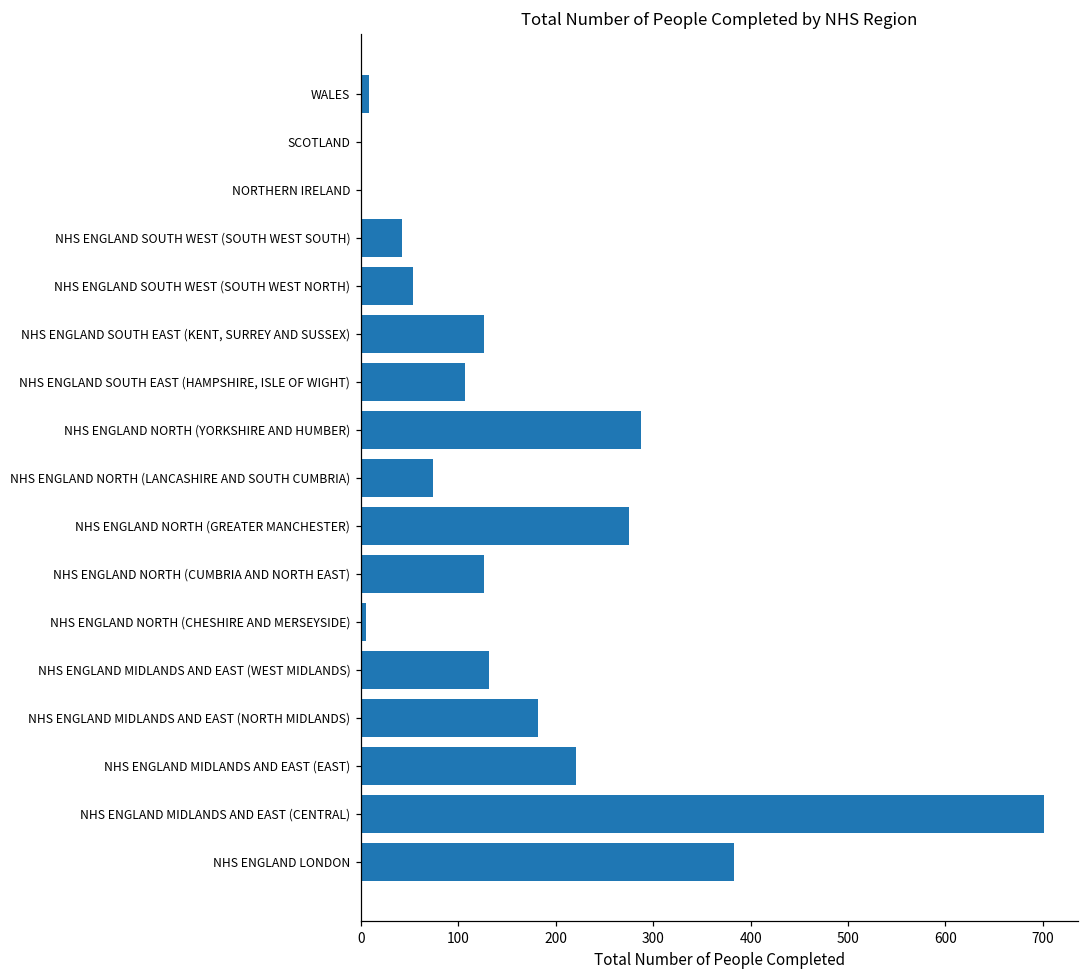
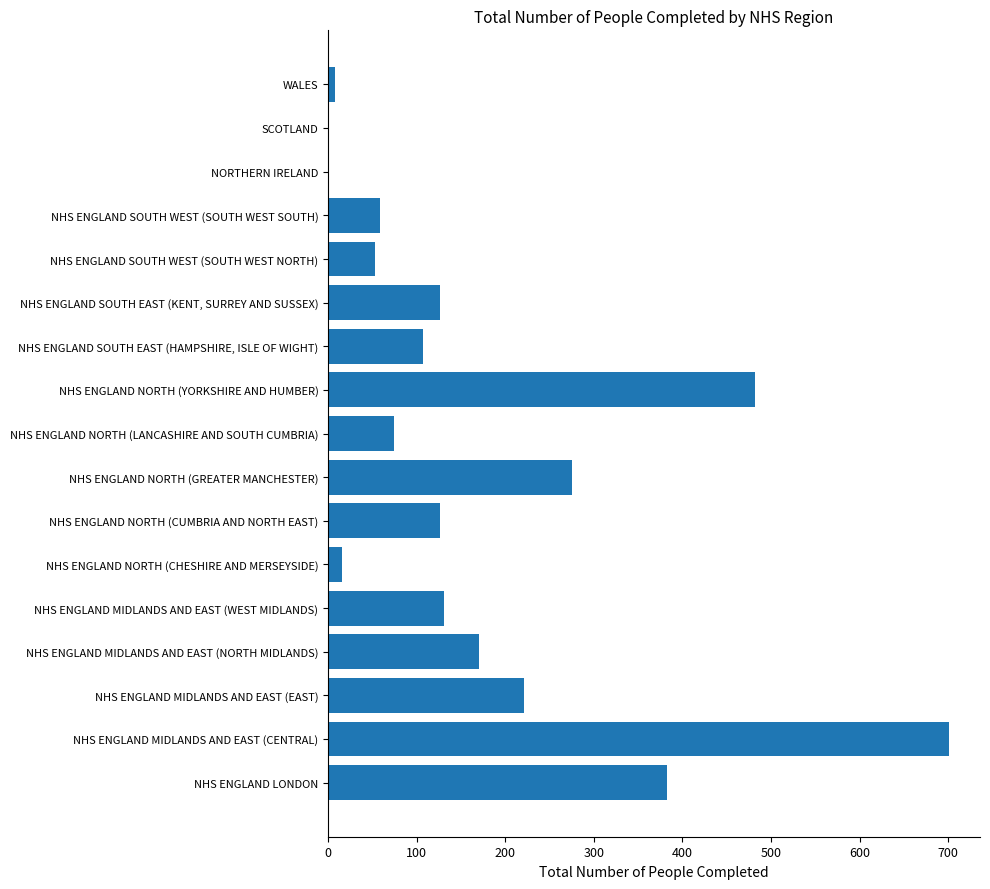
NHS ENGLAND SOUTH WEST (SOUTH WEST SOUTH): 40 -> 60
NHS ENGLAND NORTH (YORKSHIRE AND HUMBER): 290 -> 480
NHS ENGLAND NORTH (CHESHIRE AND MERSEYSIDE): 10 -> 20
NHS ENGLAND MIDLANDS AND EAST (NORTH MIDLANDS): 180 -> 170
